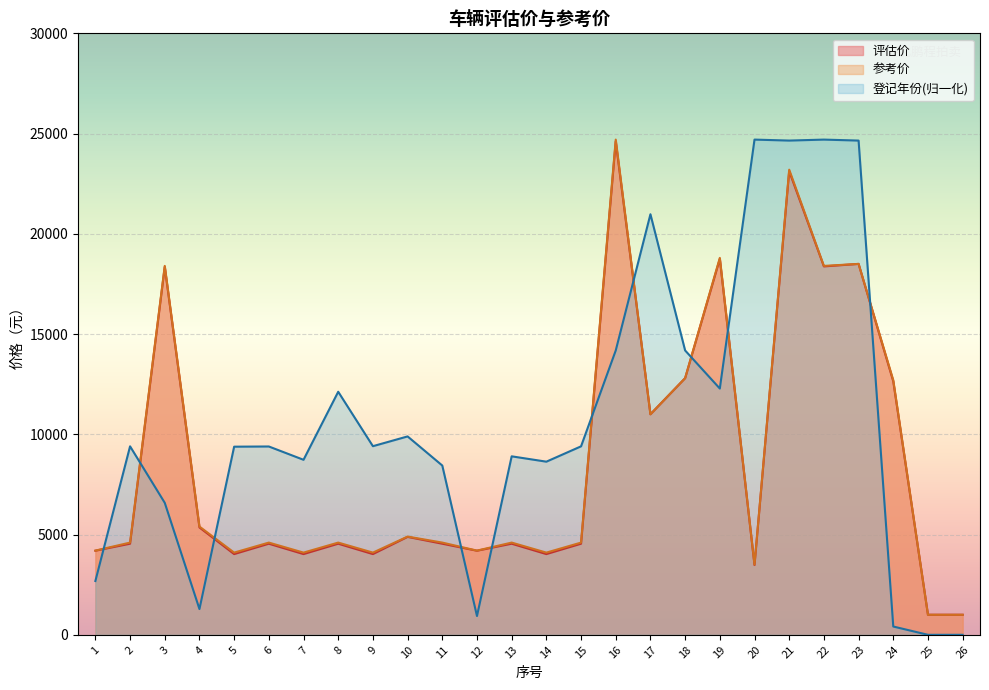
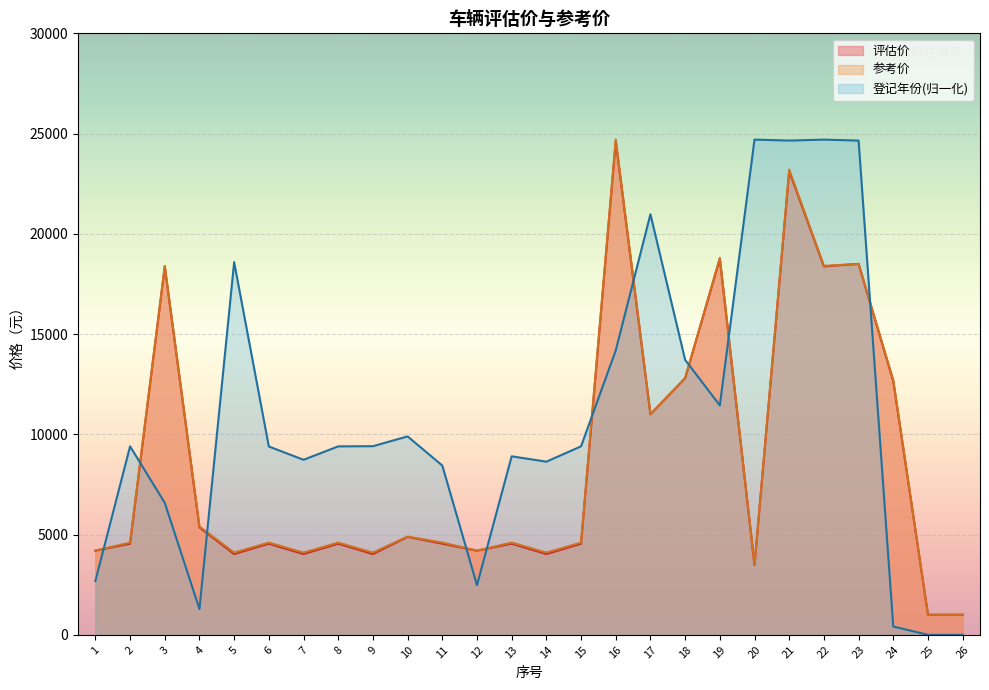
登记年份(归一化), 5: 9400 -> 18600
登记年份(归一化), 8: 12100 -> 9400
登记年份(归一化), 12: 900 -> 2500
登记年份(归一化), 18: 14200 -> 13700
登记年份(归一化), 19: 12300 -> 11400
